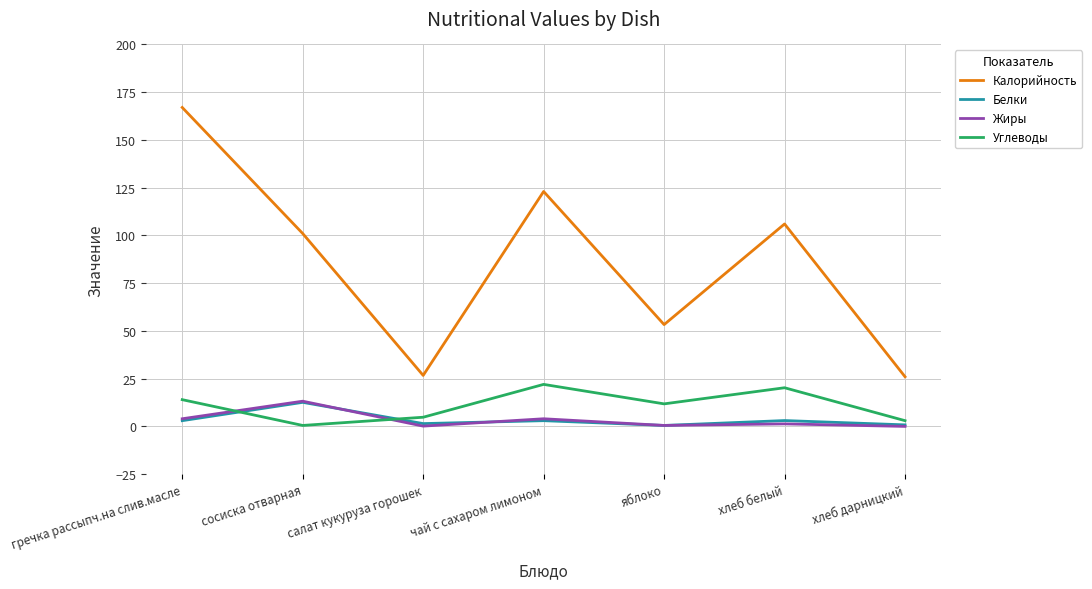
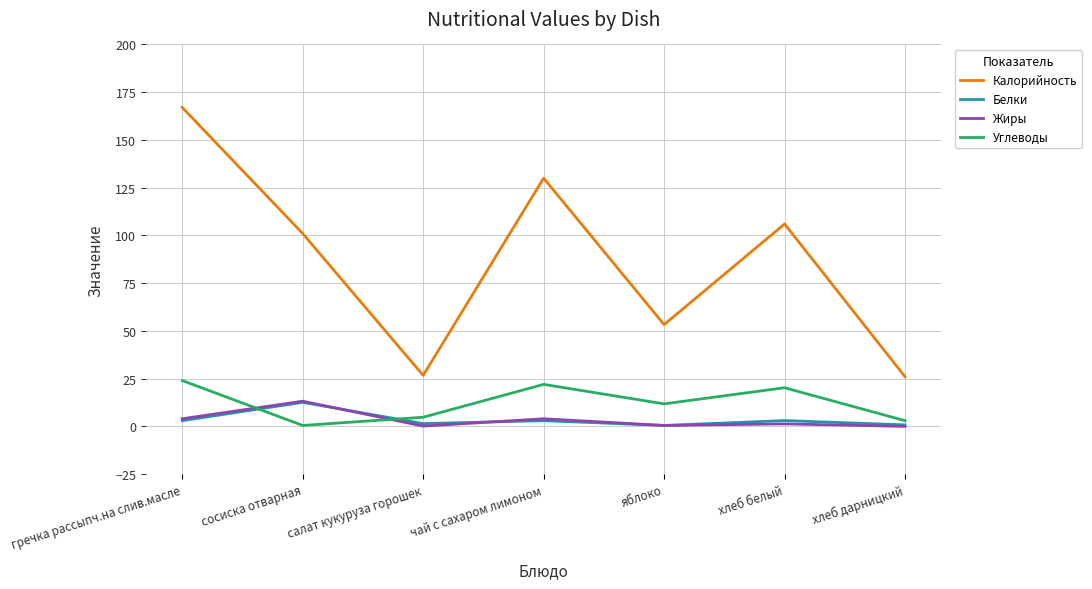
Углеводы, гречка рассыпч.на слив.масле: 14 -> 24
Калорийность, чай с сахаром лимоном: 123 -> 130
